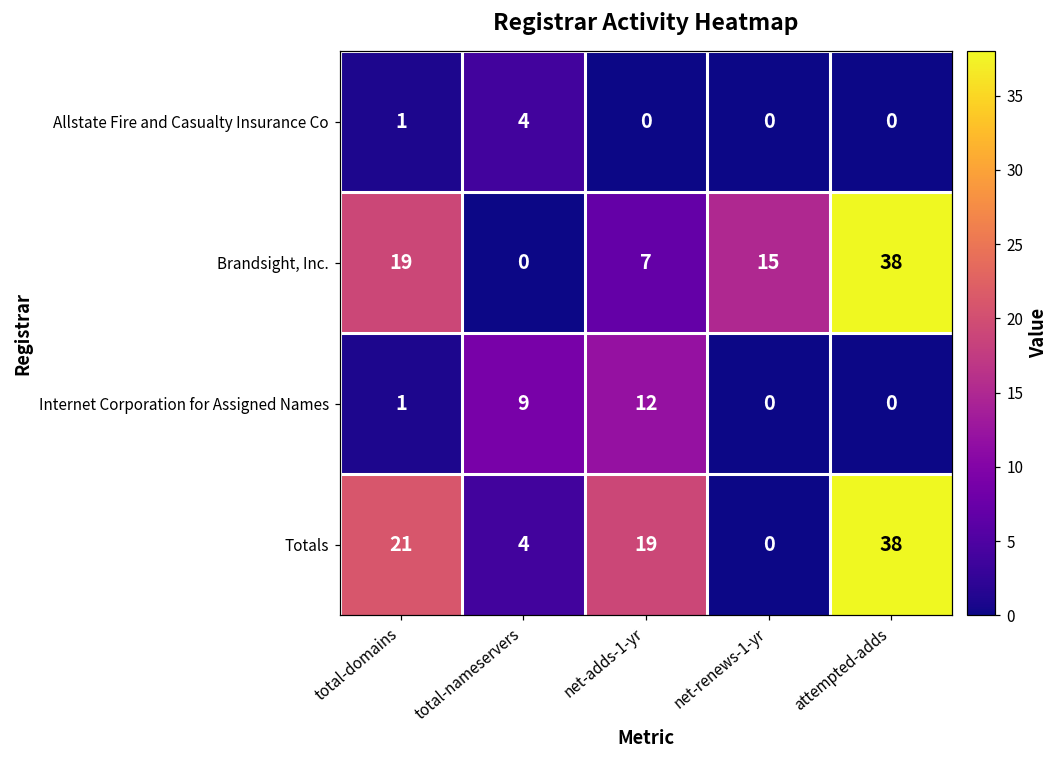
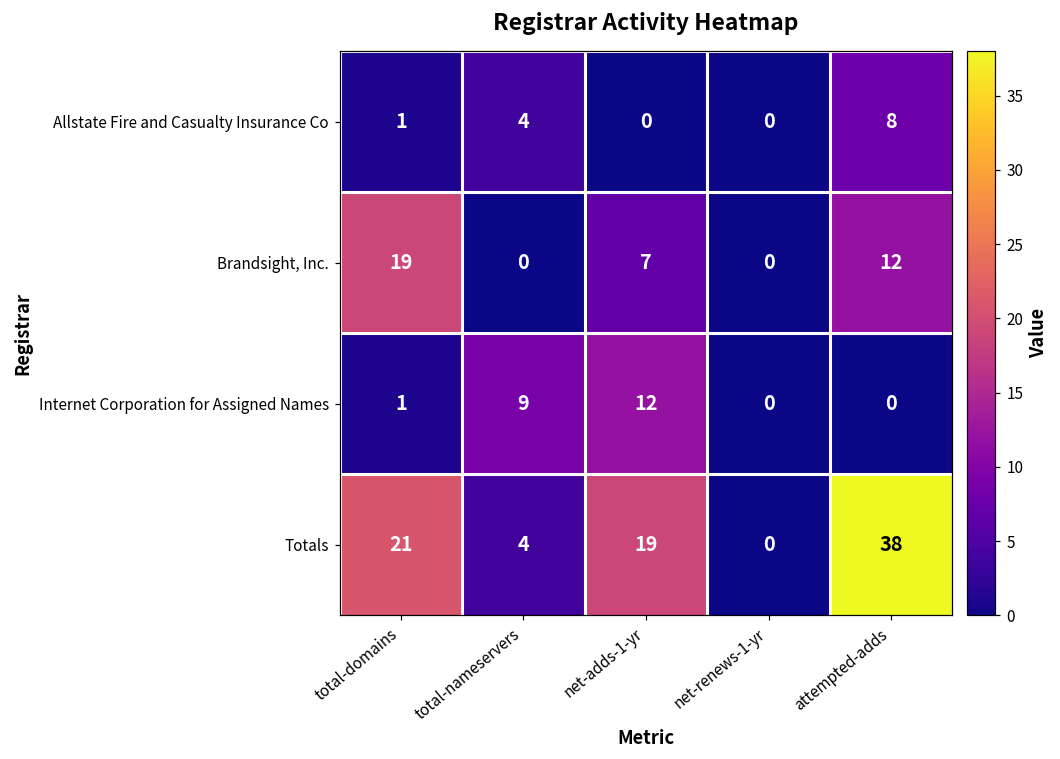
Allstate Fire and Casualty Insurance Co, attempted-adds: 0 -> 8
Brandsight, Inc., net-renews-1-yr: 15 -> 0
Brandsight, Inc., attempted-adds: 38 -> 12
